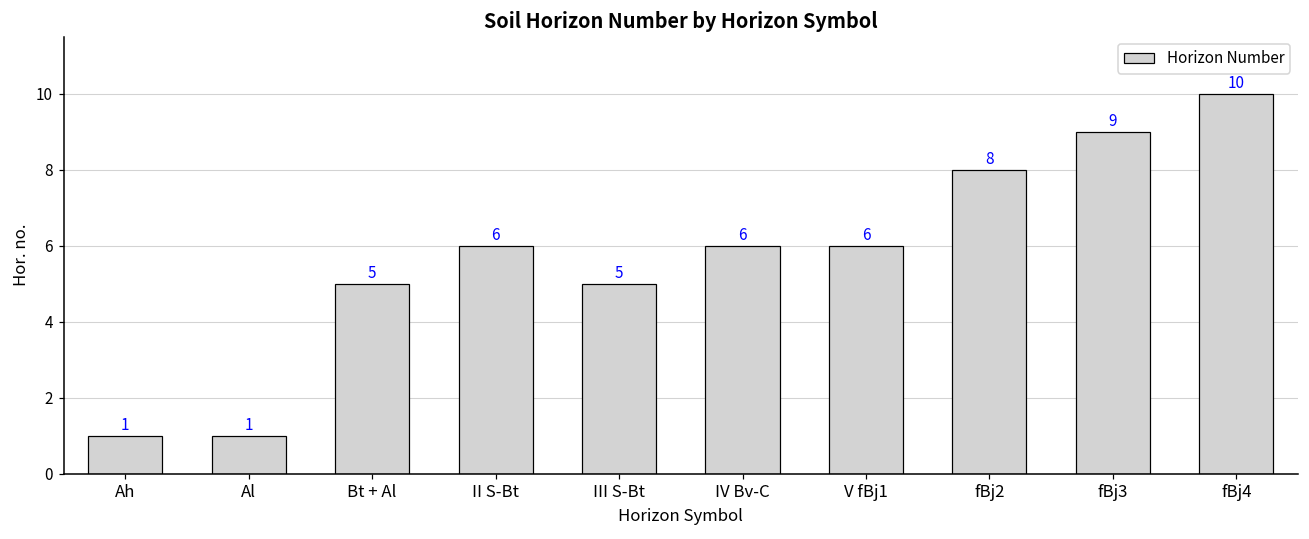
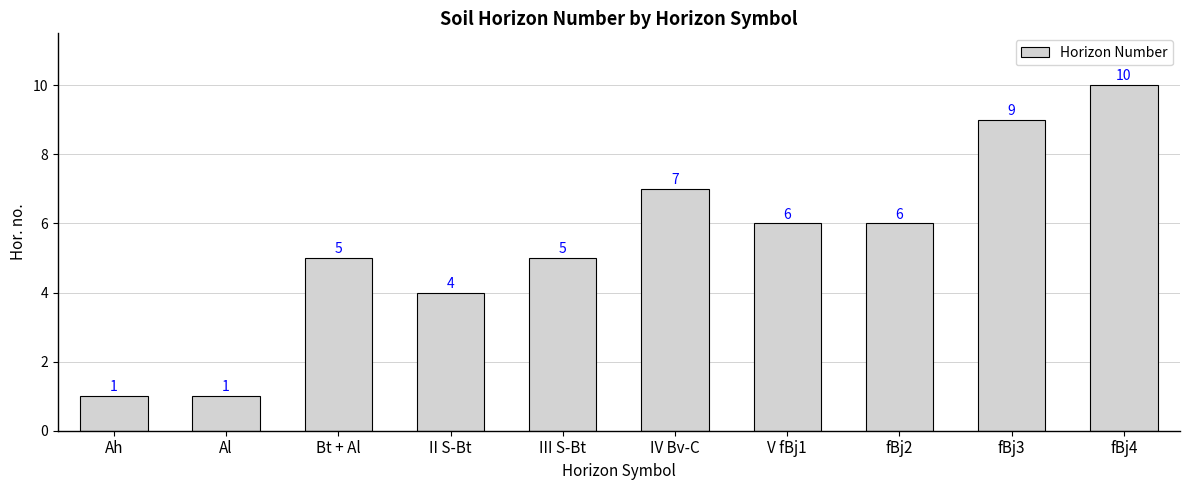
II S-Bt: 6 -> 4
IV Bv-C: 6 -> 7
fBj2: 8 -> 6
